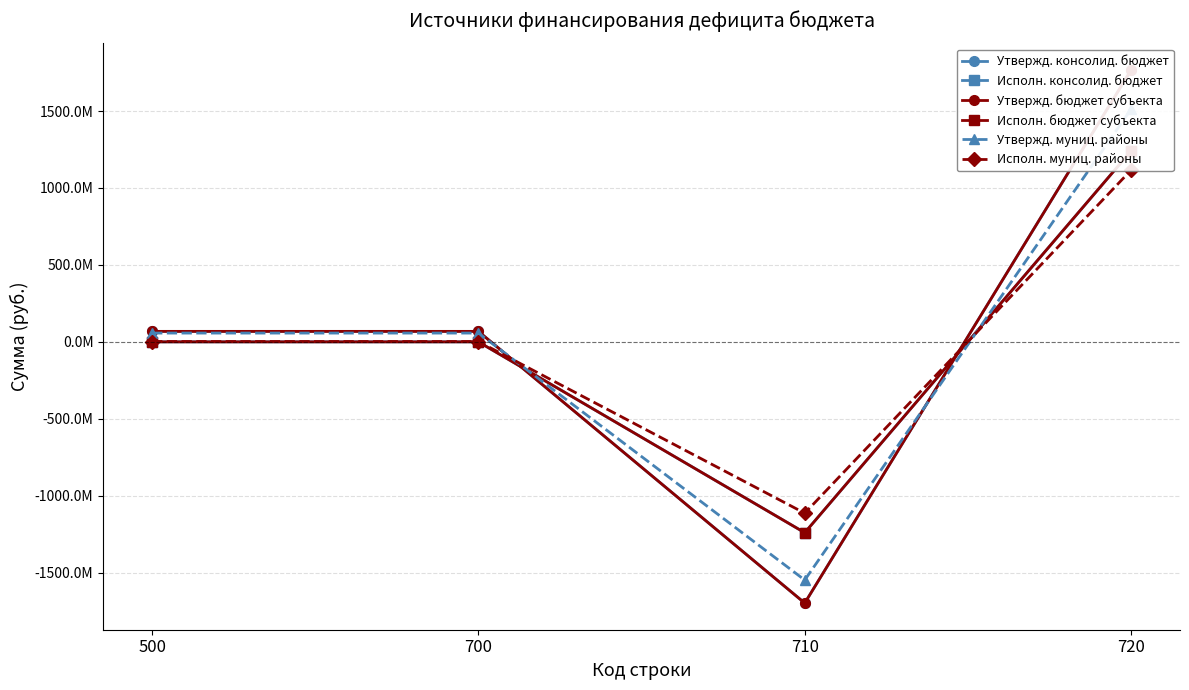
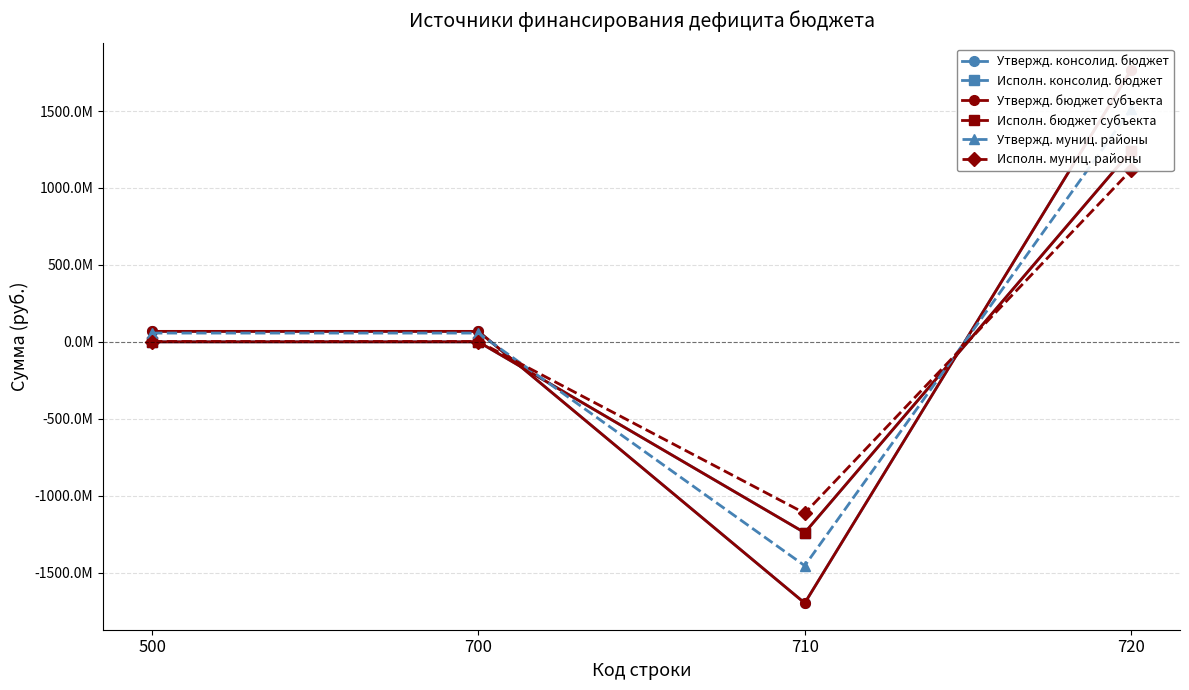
Утвержд. муниц. районы, 710: -1550000000 -> -1460000000
